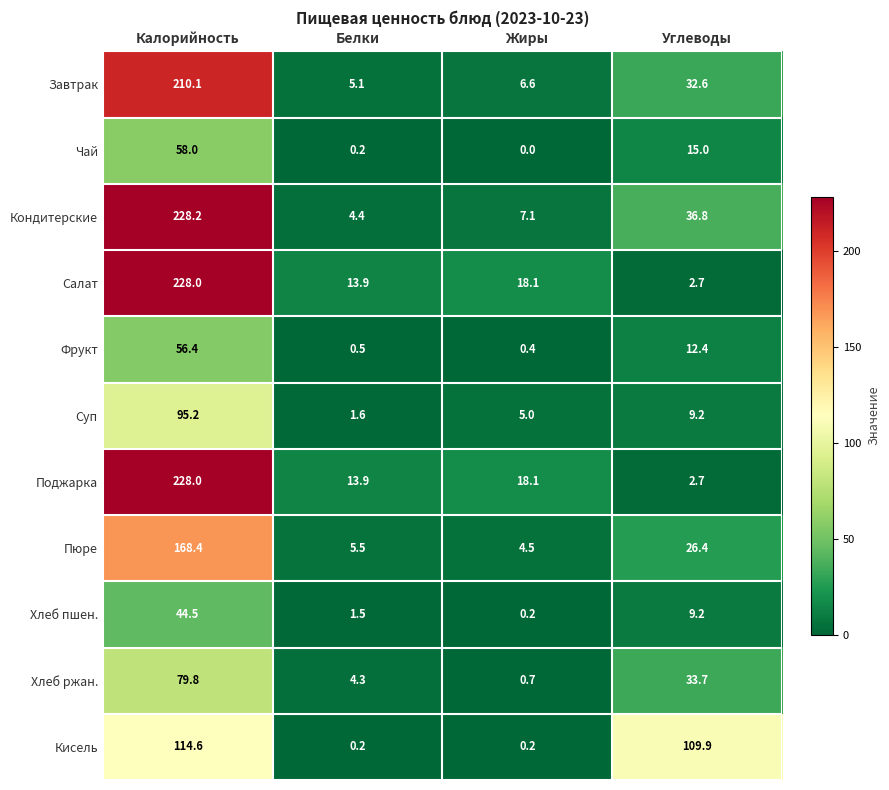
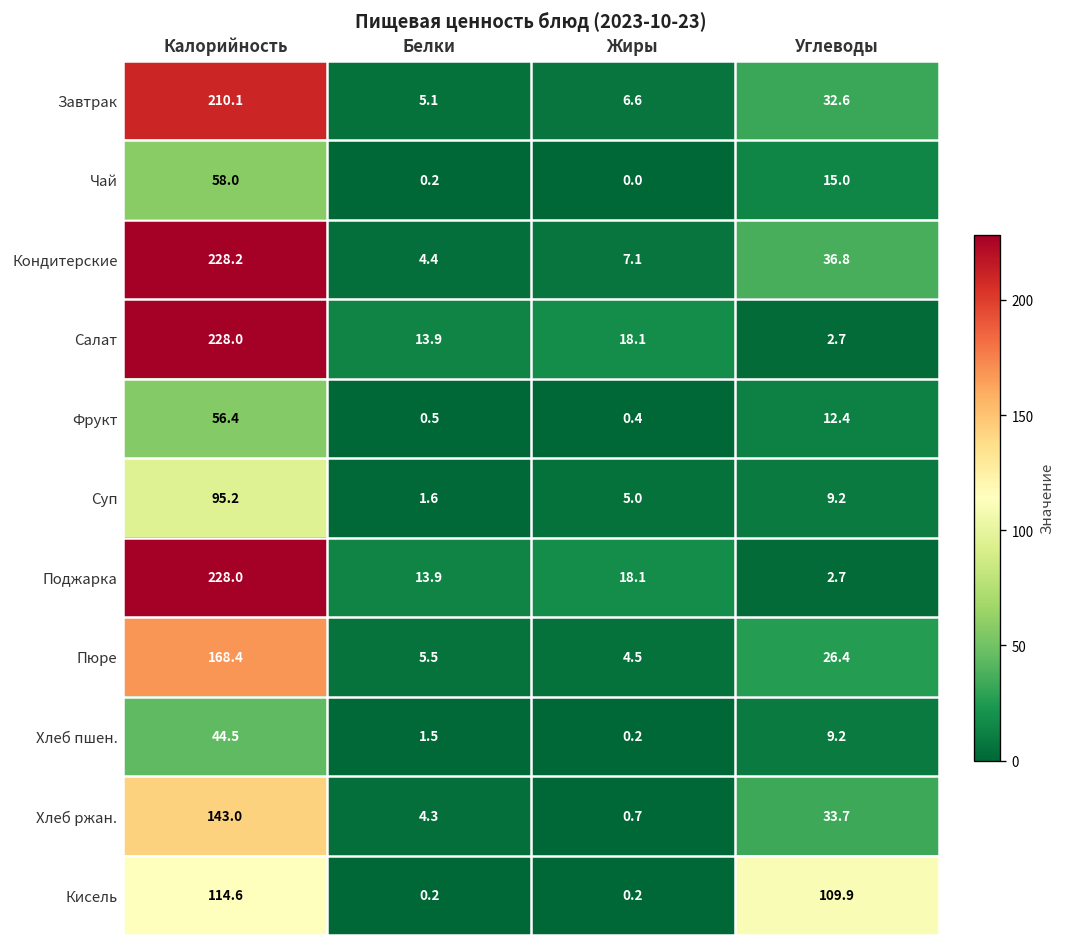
Хлеб ржан., Калорийность: 79.8 -> 143.0
